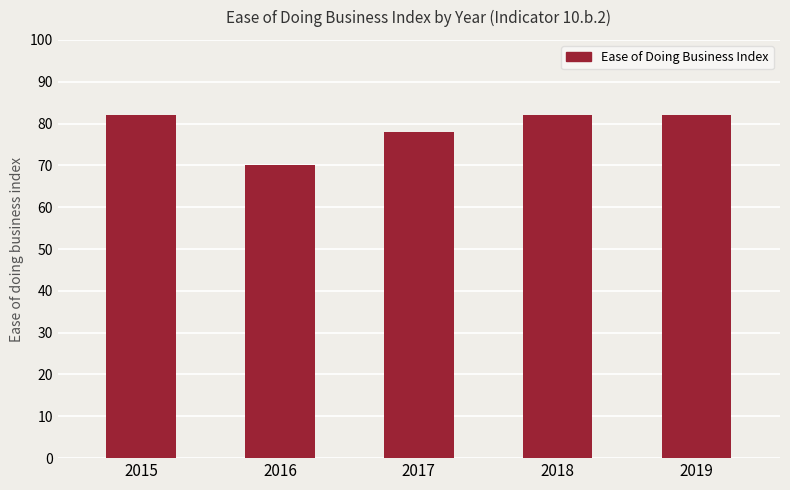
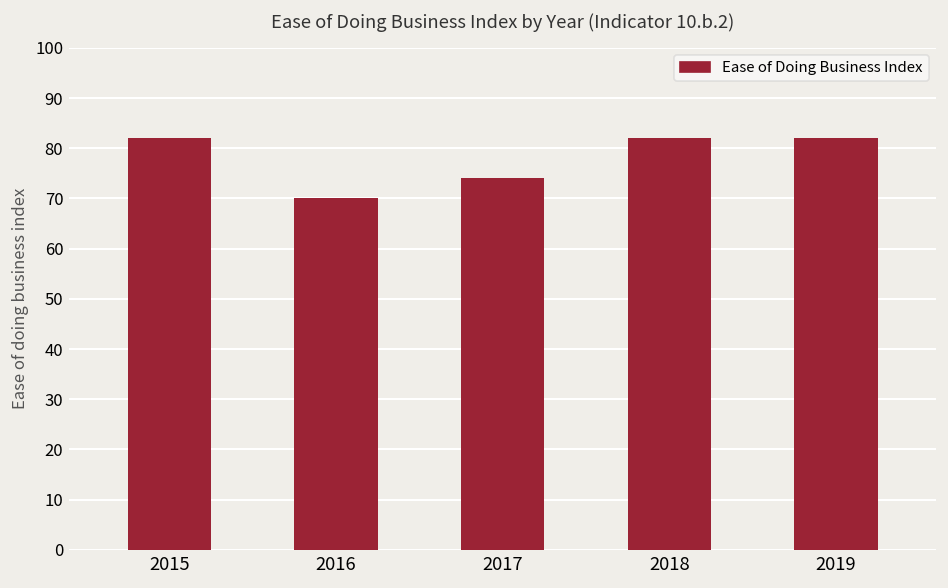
2017: 78 -> 74
